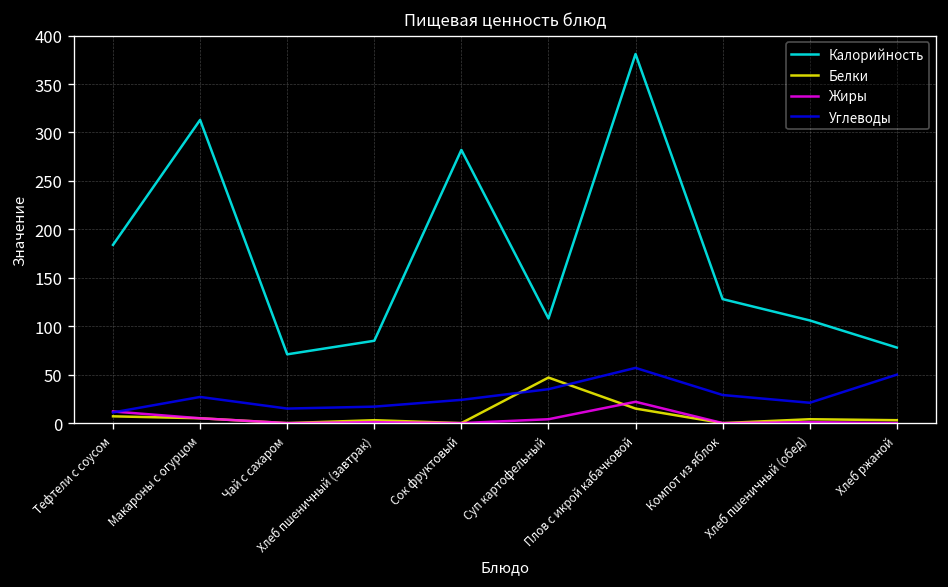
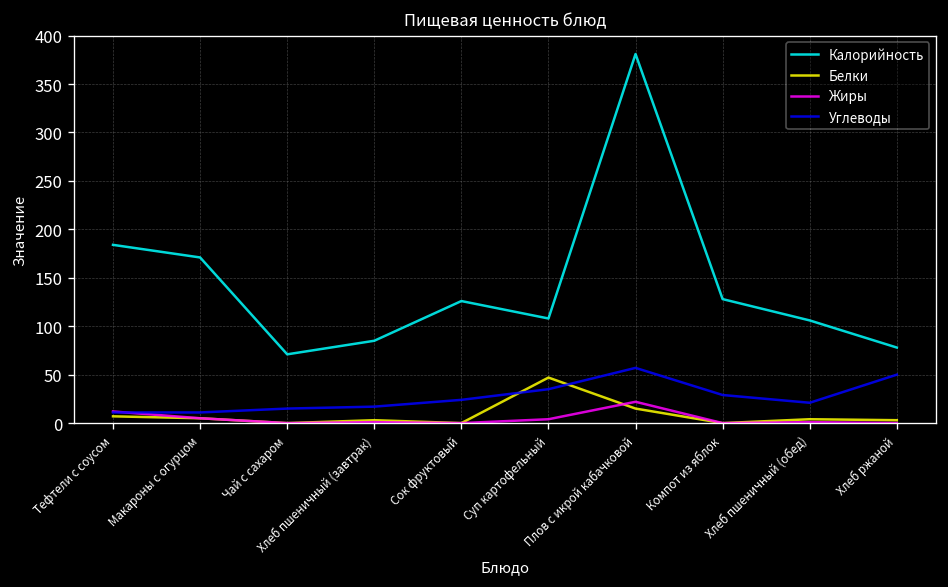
Калорийность, Макароны с огурцом: 310 -> 170
Углеводы, Макароны с огурцом: 30 -> 10
Калорийность, Сок фруктовый: 280 -> 130
